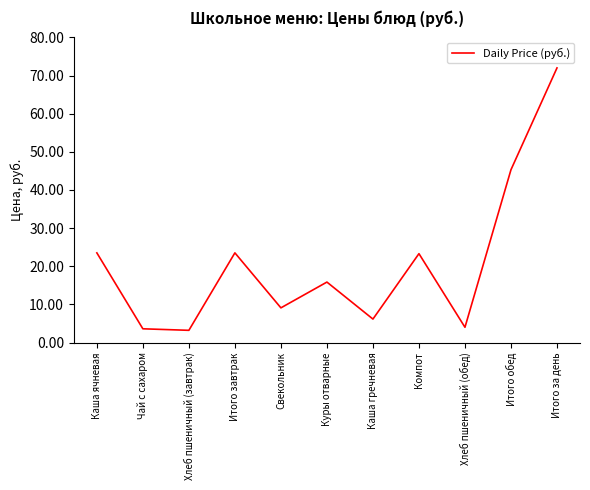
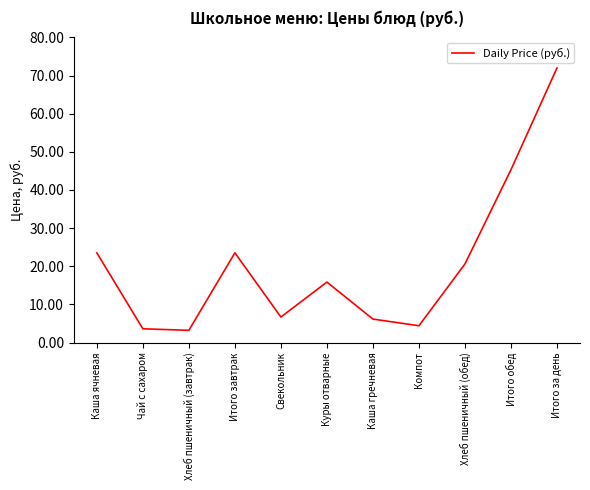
Свекольник: 9 -> 7
Компот: 23 -> 4
Хлеб пшеничный (обед): 4 -> 21
